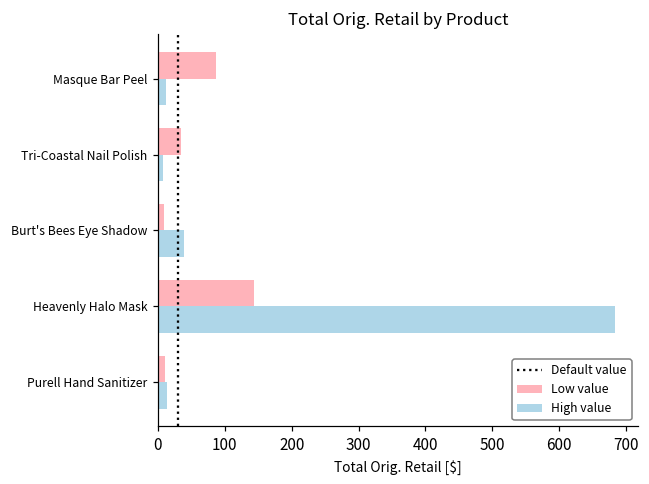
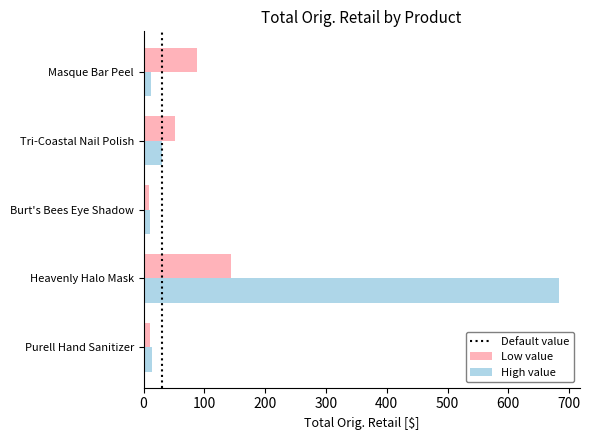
Low value, Tri-Coastal Nail Polish: 40 -> 50
High value, Tri-Coastal Nail Polish: 10 -> 30
High value, Burt's Bees Eye Shadow: 40 -> 10
